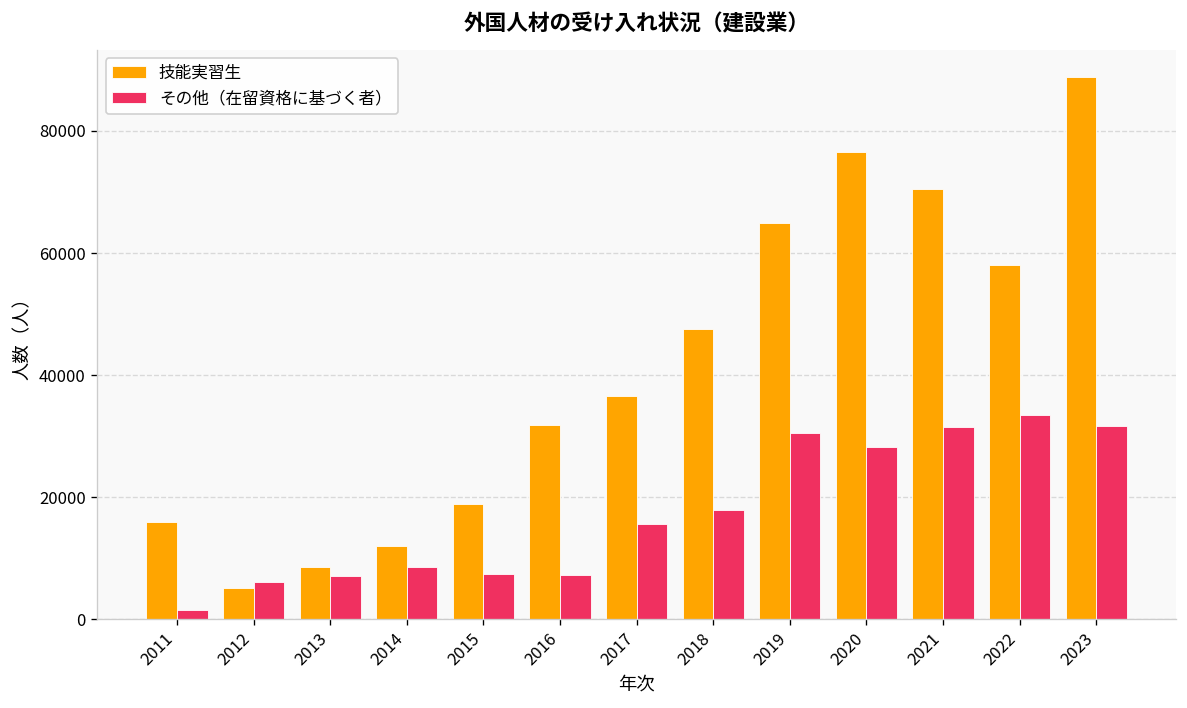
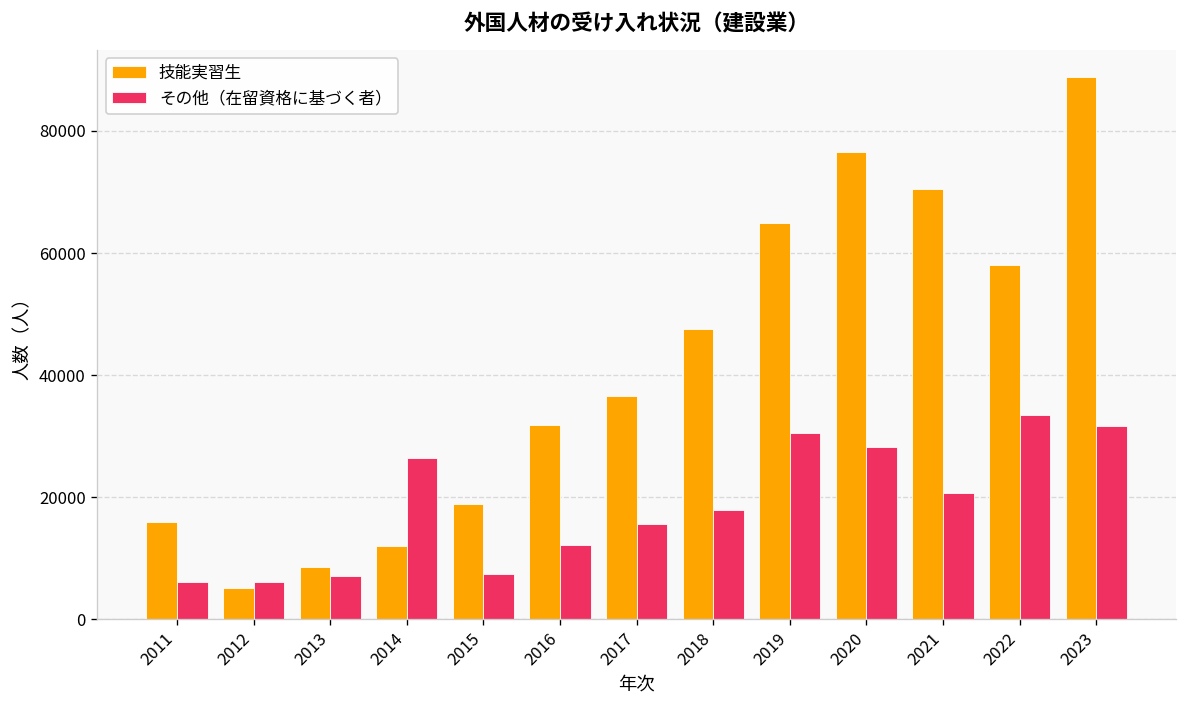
その他（在留資格に基づく者）, 2011: 2000 -> 6000
その他（在留資格に基づく者）, 2014: 9000 -> 26000
その他（在留資格に基づく者）, 2016: 7000 -> 12000
その他（在留資格に基づく者）, 2021: 31000 -> 21000
